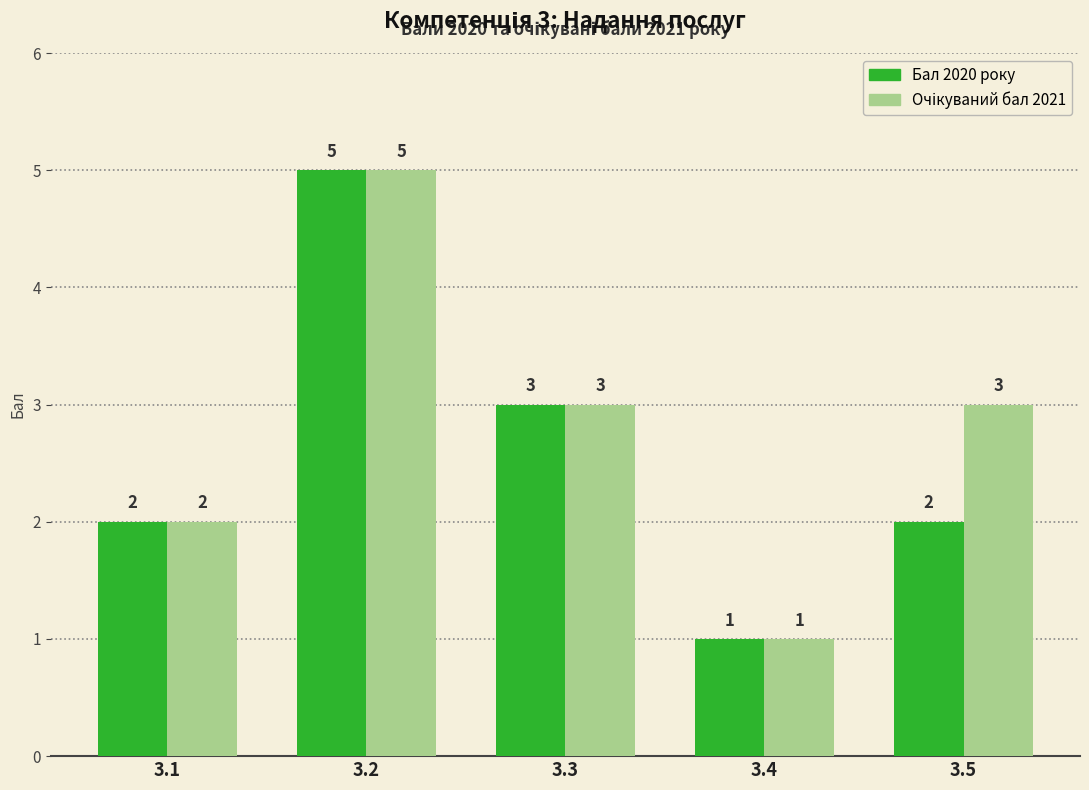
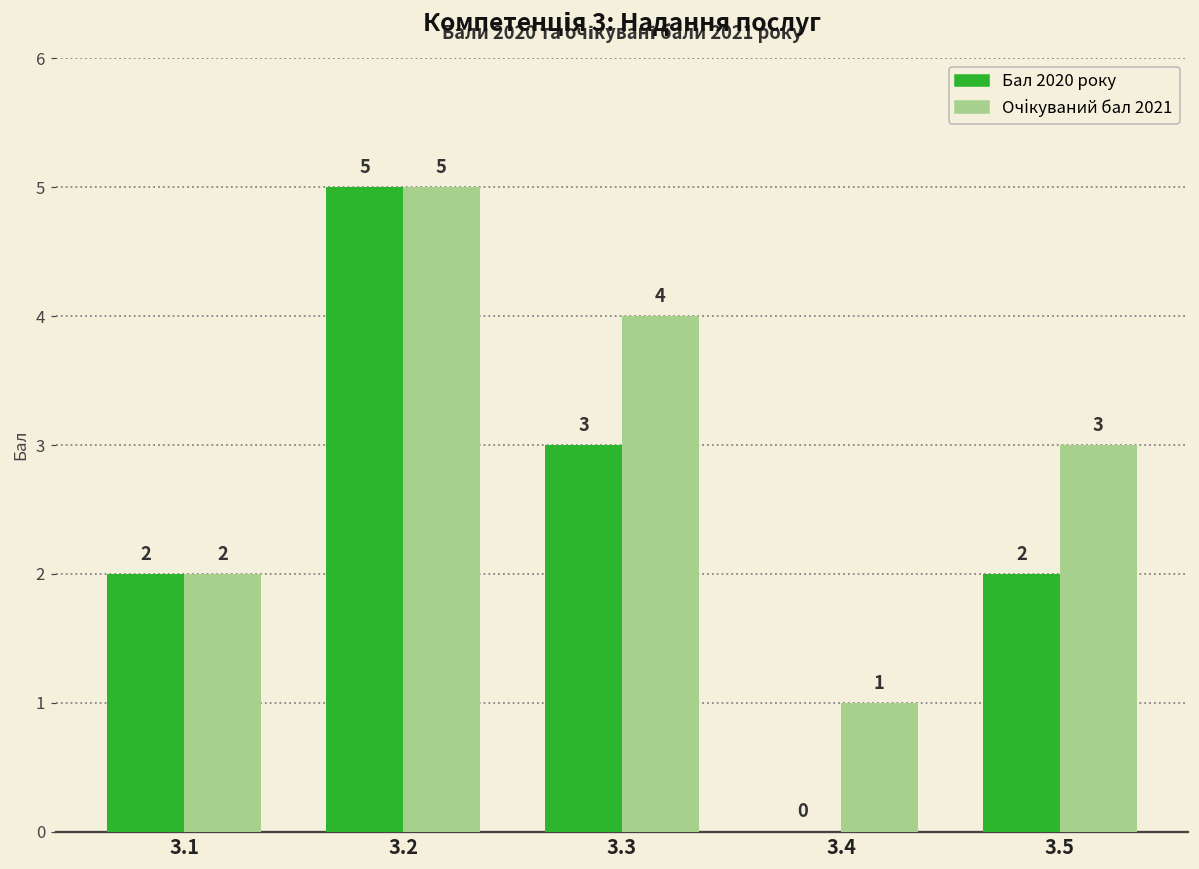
Очікуваний бал 2021, 3.3: 3 -> 4
Бал 2020 року, 3.4: 1 -> 0
